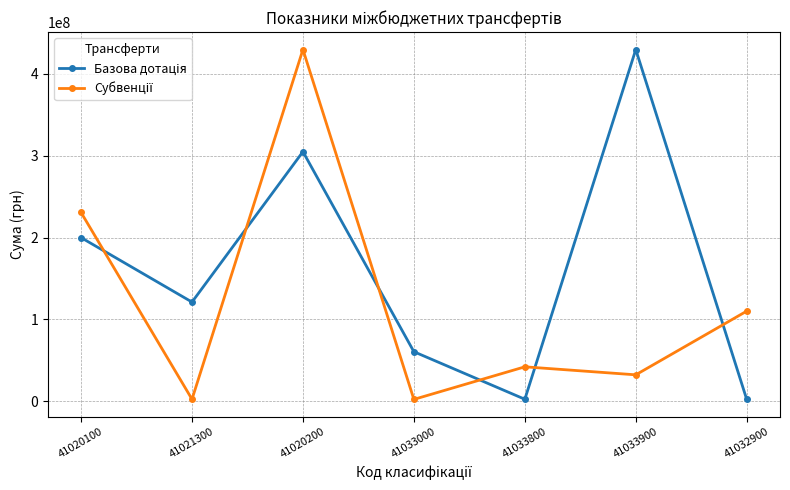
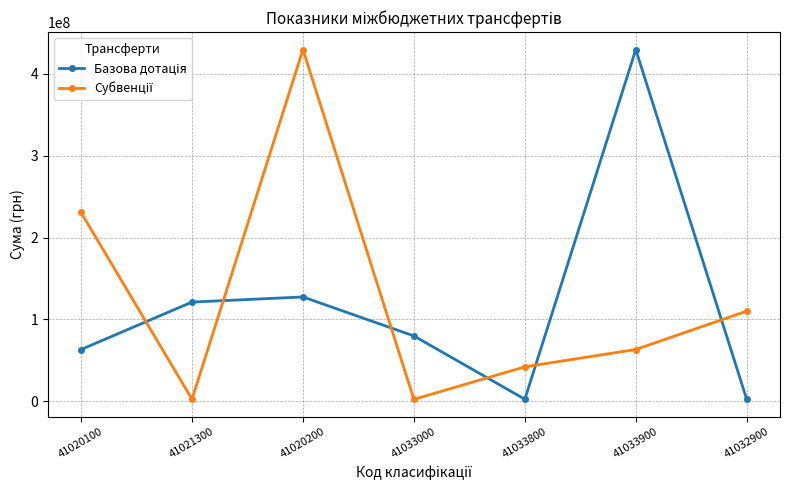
Базова дотація, 41020100: 200000000 -> 60000000
Базова дотація, 41020200: 300000000 -> 130000000
Базова дотація, 41033000: 60000000 -> 80000000
Субвенції, 41033900: 30000000 -> 60000000
